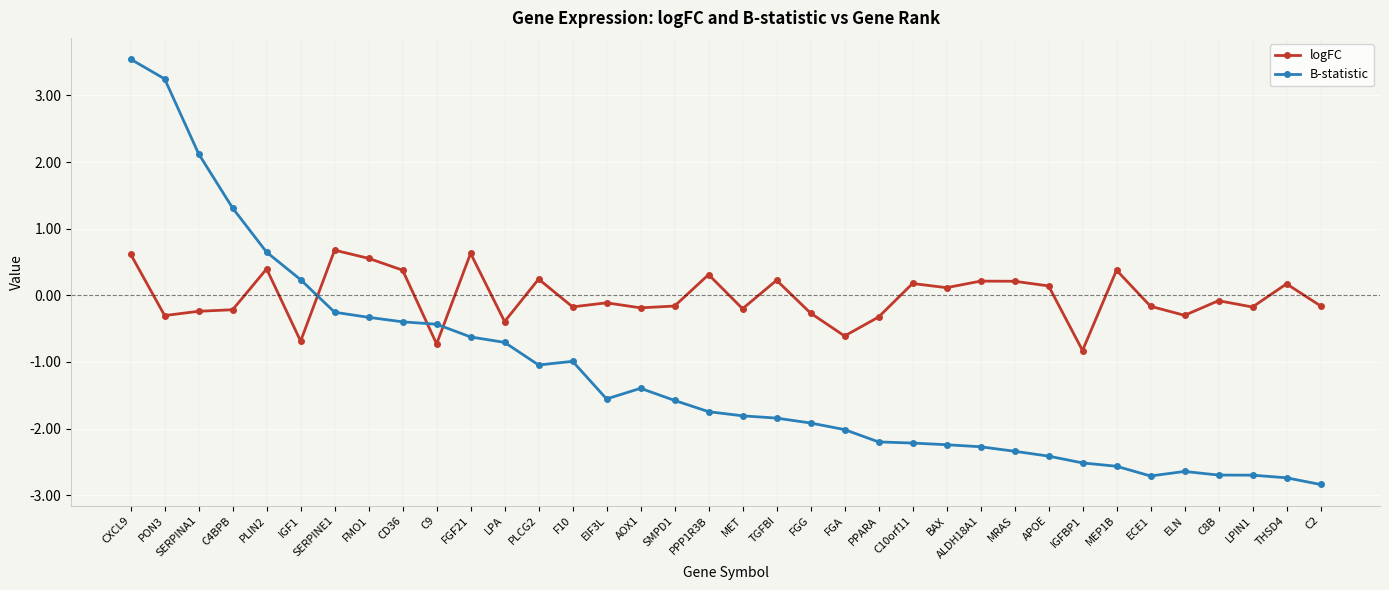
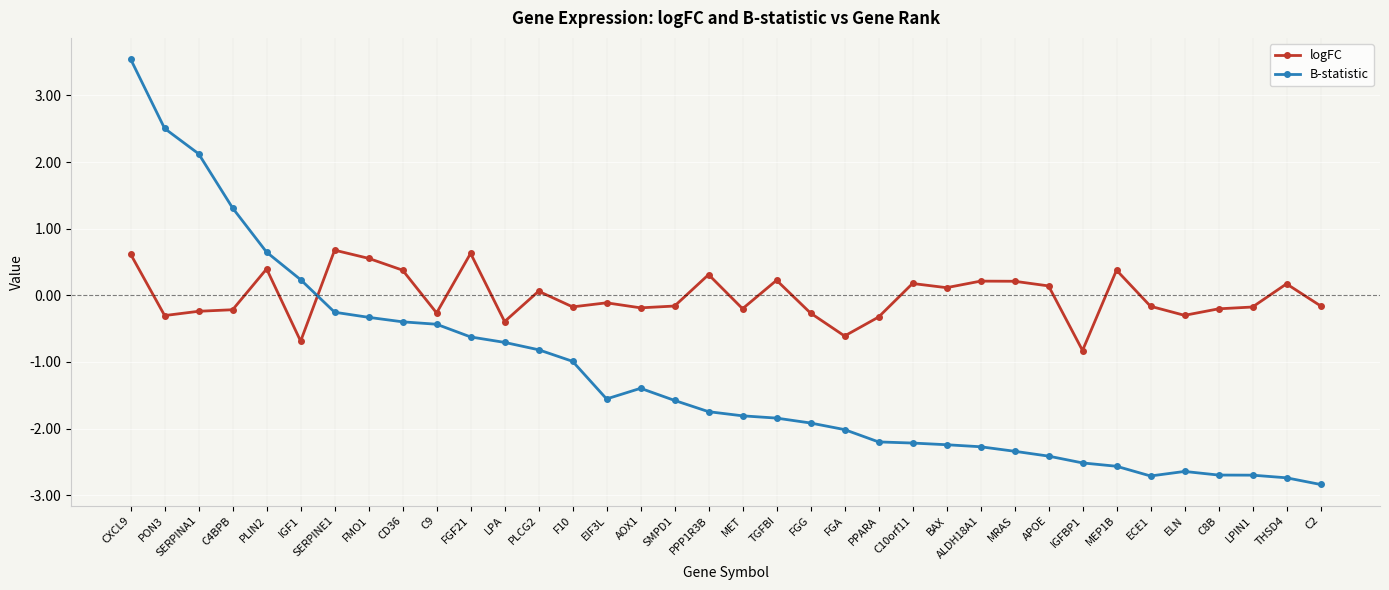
B-statistic, PON3: 3.2 -> 2.5
logFC, C9: -0.7 -> -0.3
logFC, PLCG2: 0.2 -> 0.1
B-statistic, PLCG2: -1.0 -> -0.8
logFC, C8B: -0.1 -> -0.2
